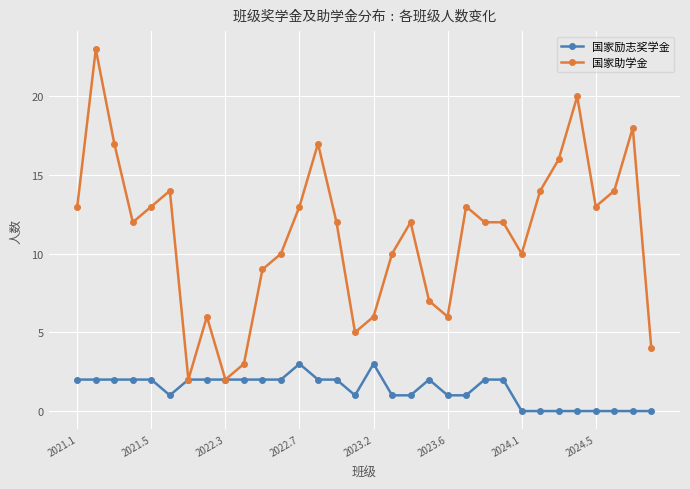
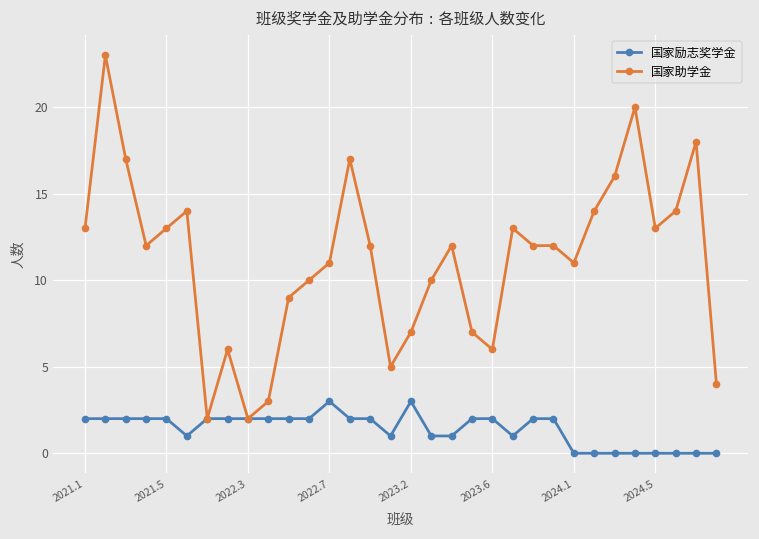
国家助学金, 2022.7: 13 -> 11
国家助学金, 2023.2: 6 -> 7
国家励志奖学金, 2023.6: 1 -> 2
国家助学金, 2024.1: 10 -> 11
